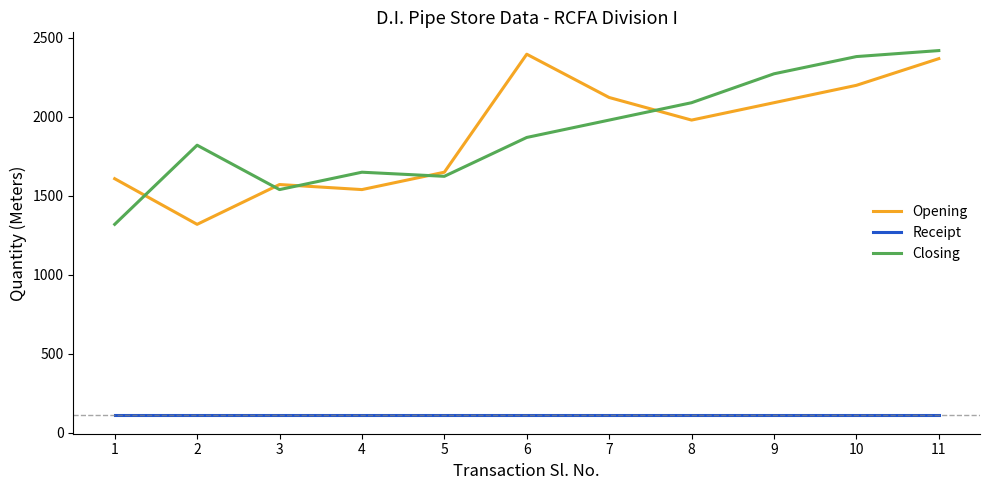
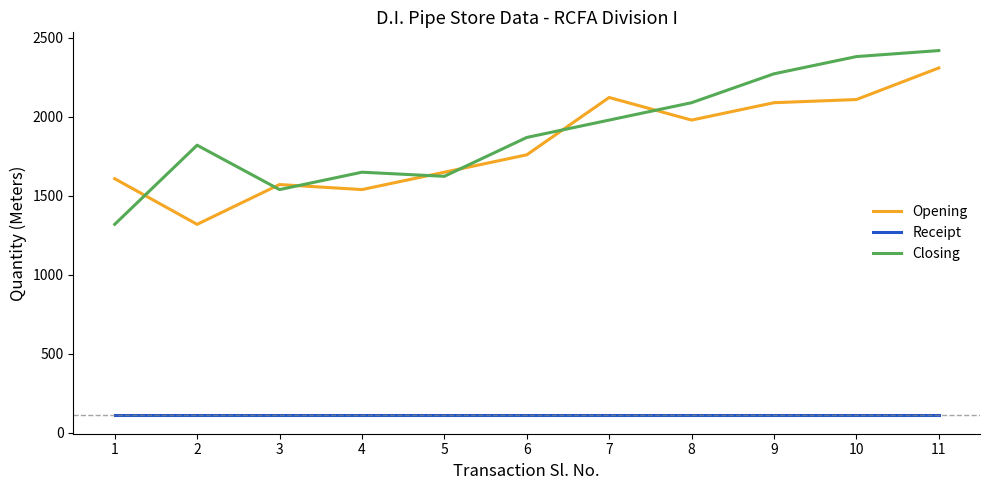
Opening, 6: 2400 -> 1760
Opening, 10: 2200 -> 2110
Opening, 11: 2370 -> 2310
